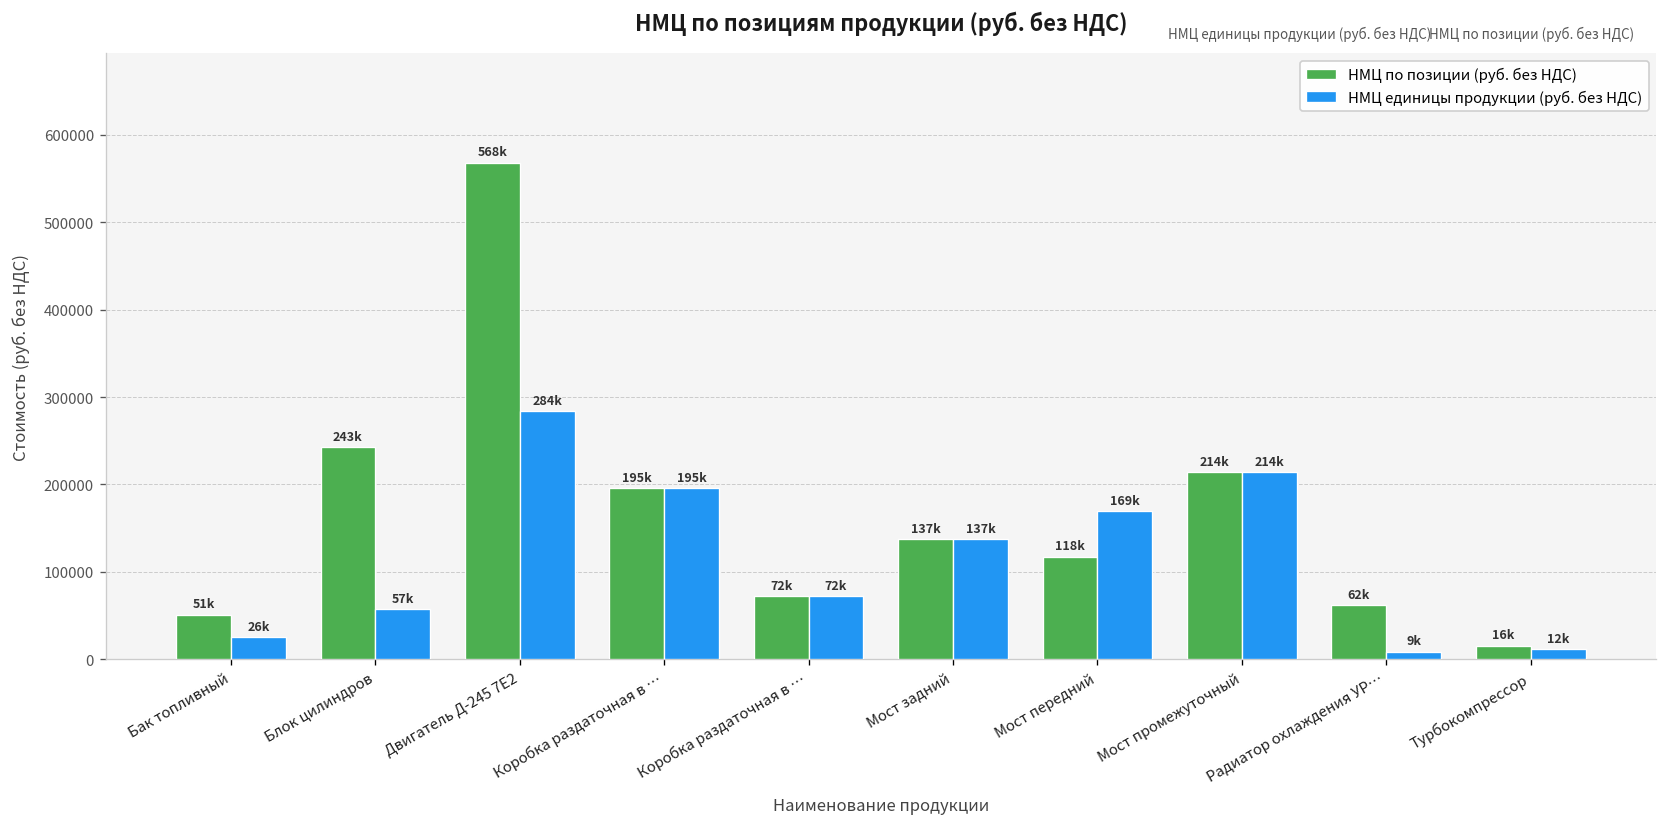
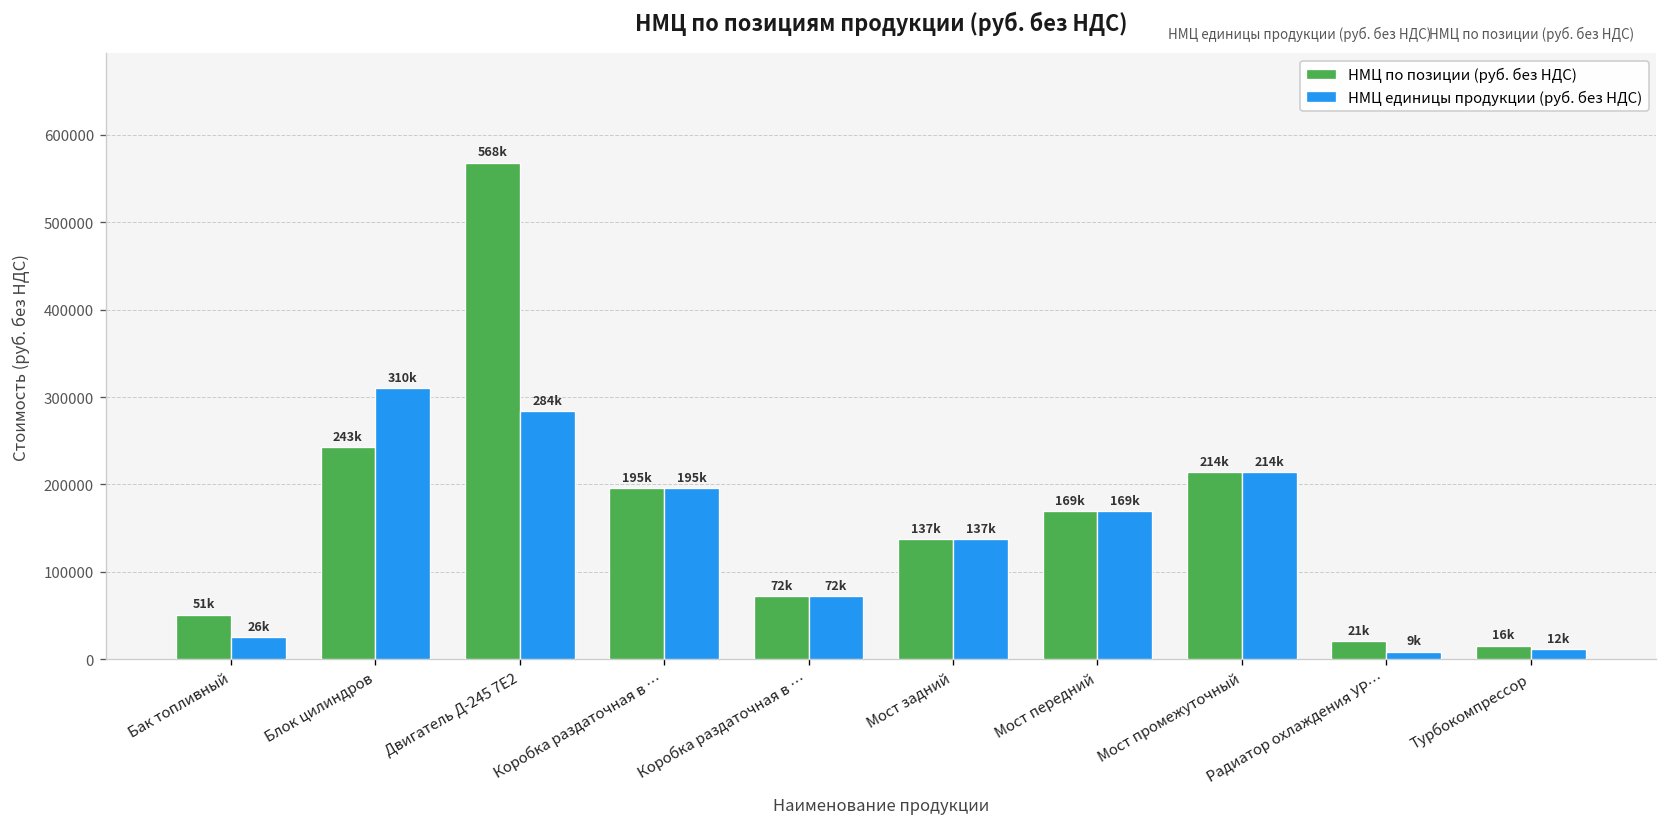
НМЦ единицы продукции (руб. без НДС), Блок цилиндров: 57k -> 310k
НМЦ по позиции (руб. без НДС), Мост передний: 118k -> 169k
НМЦ по позиции (руб. без НДС), Радиатор охлаждения УР…: 62k -> 21k
